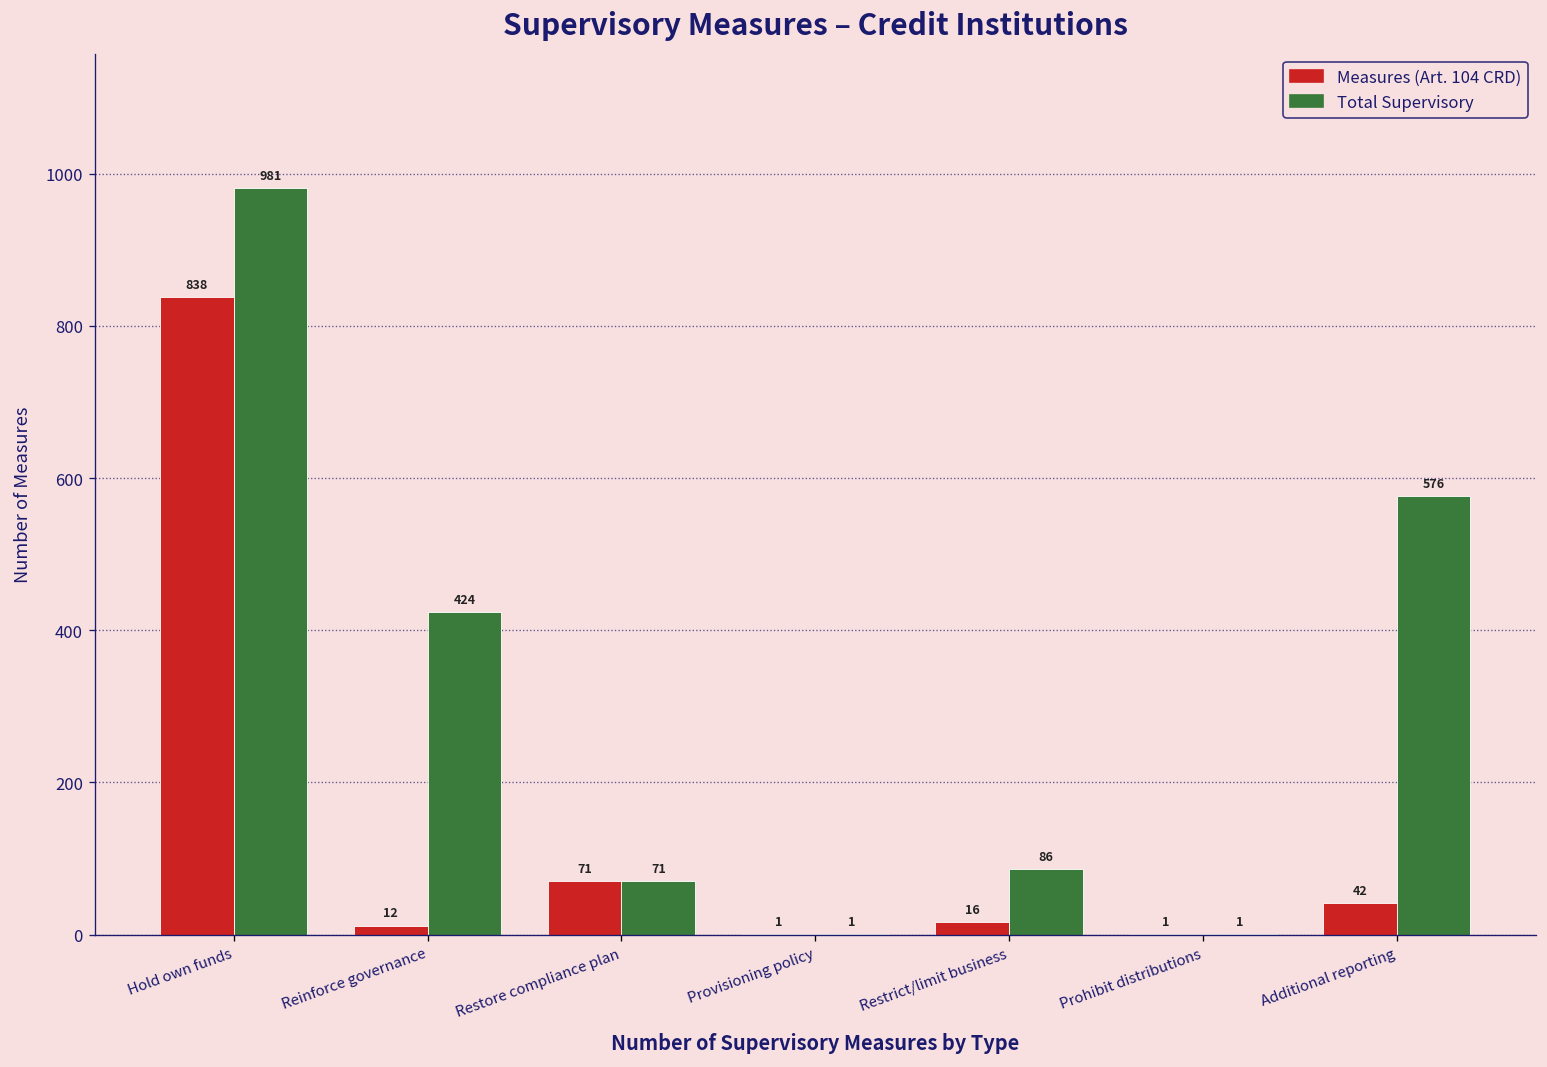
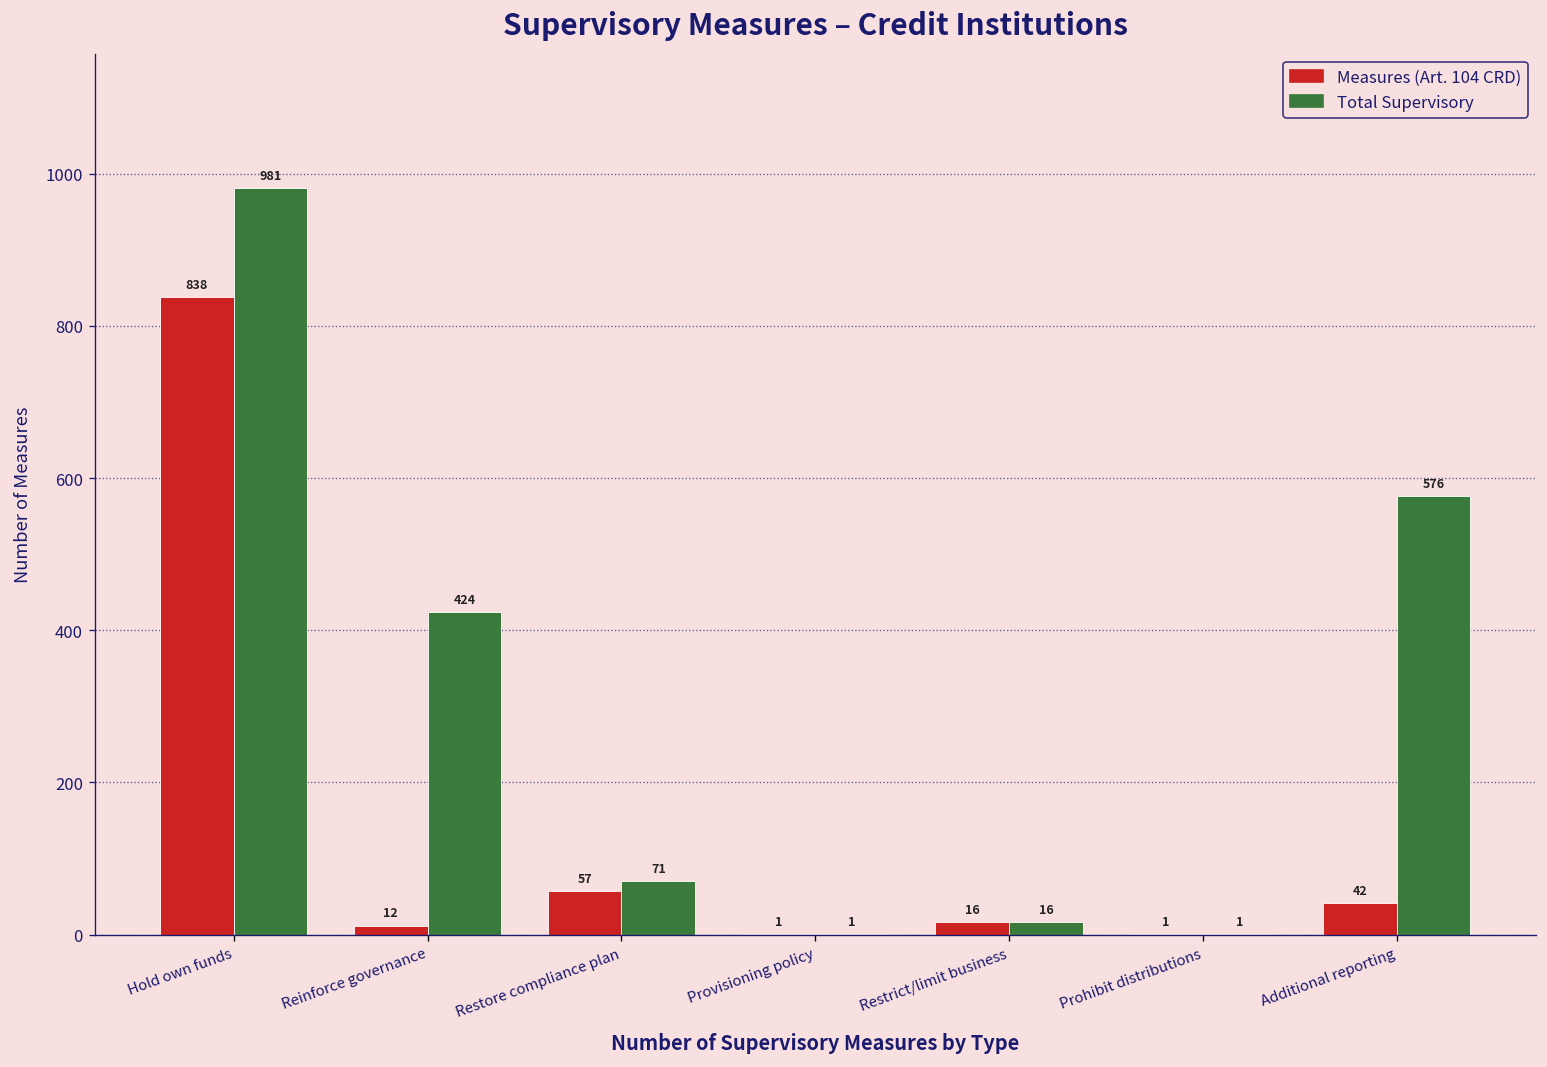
Measures (Art. 104 CRD), Restore compliance plan: 71 -> 57
Total Supervisory, Restrict/limit business: 86 -> 16
